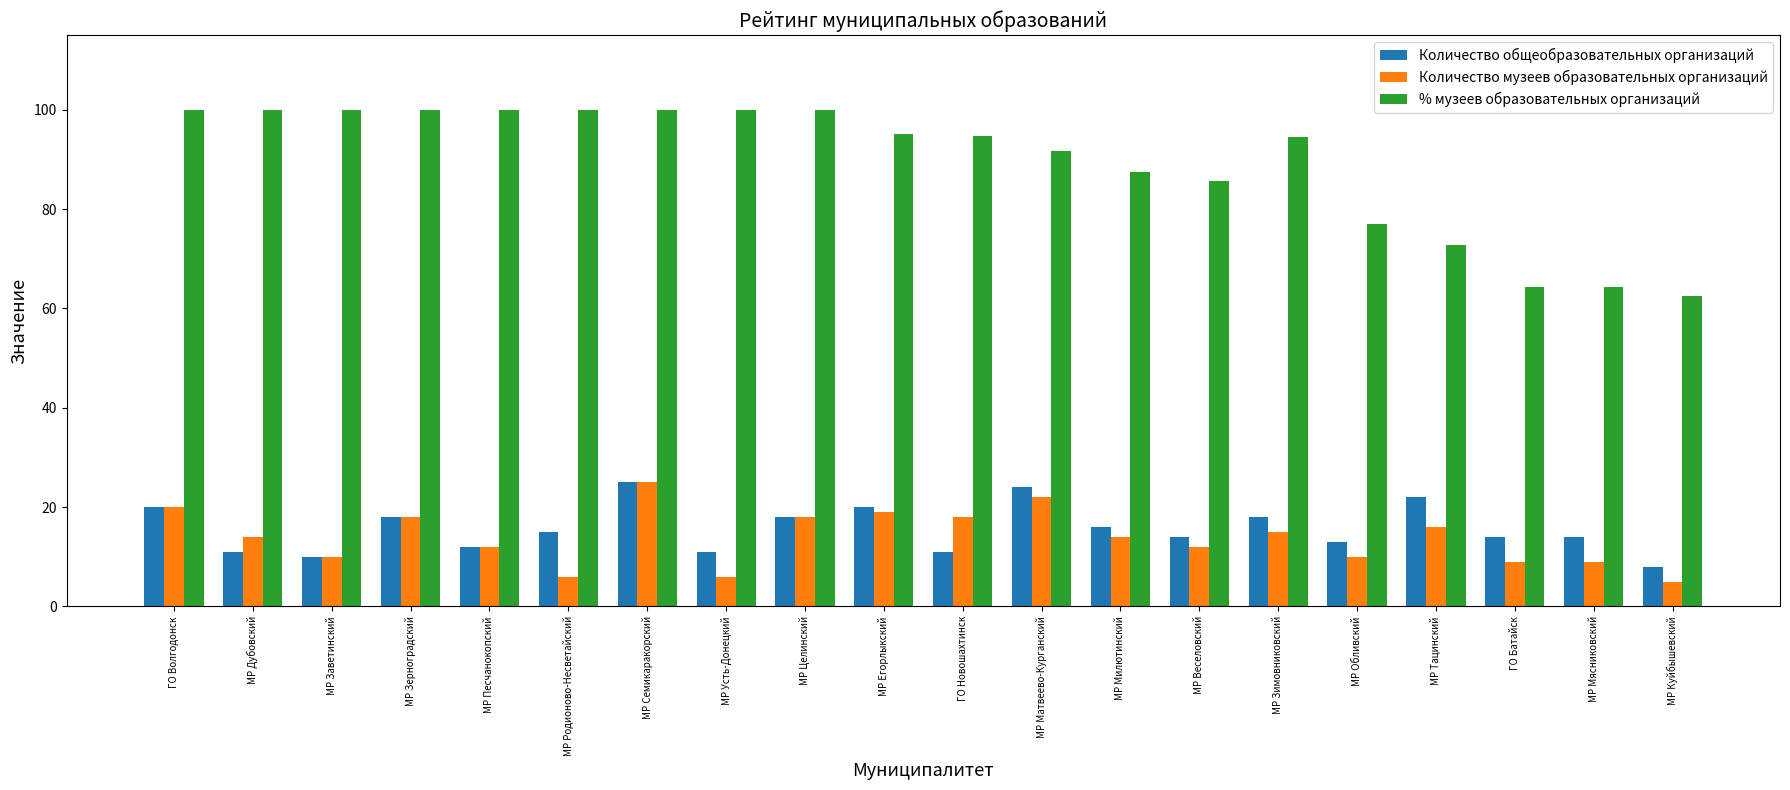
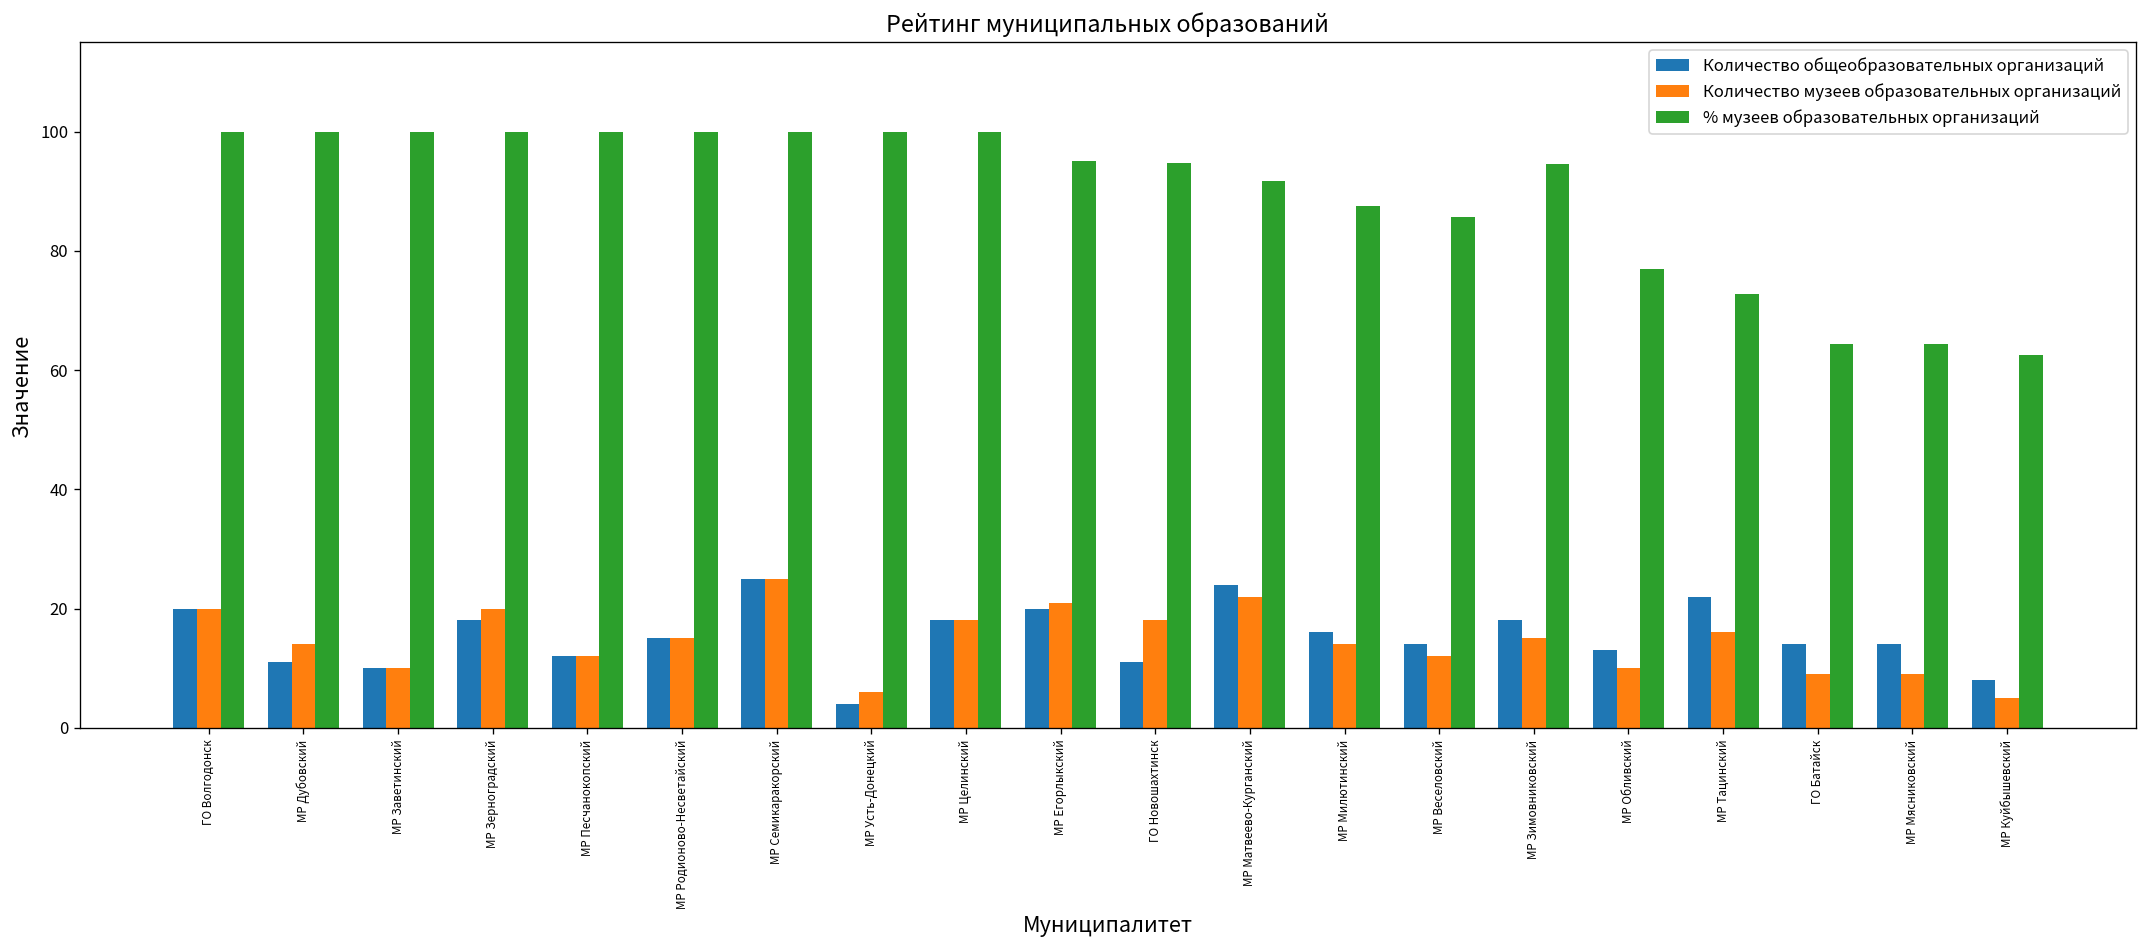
Количество музеев образовательных организаций, МР Зерноградский: 18 -> 20
Количество музеев образовательных организаций, МР Родионово-Несветайский: 6 -> 15
Количество общеобразовательных организаций, МР Усть-Донецкий: 11 -> 4
Количество музеев образовательных организаций, МР Егорлыкский: 19 -> 21
